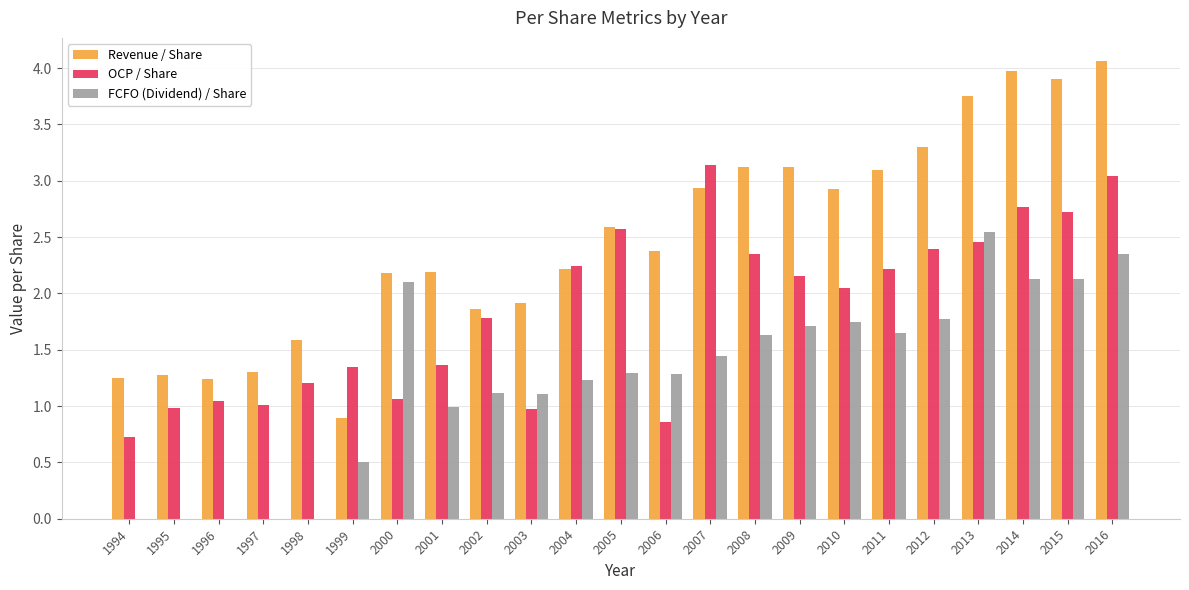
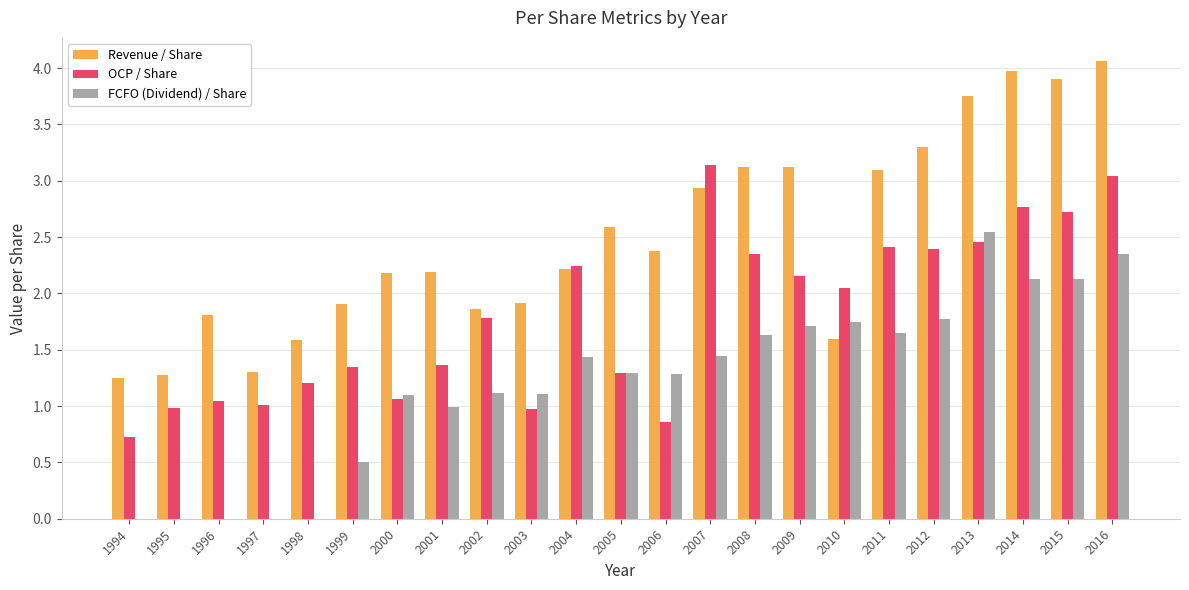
Revenue / Share, 1996: 1.24 -> 1.81
Revenue / Share, 1999: 0.90 -> 1.90
FCFO (Dividend) / Share, 2000: 2.10 -> 1.10
FCFO (Dividend) / Share, 2004: 1.23 -> 1.44
OCP / Share, 2005: 2.57 -> 1.30
Revenue / Share, 2010: 2.92 -> 1.59
OCP / Share, 2011: 2.21 -> 2.41
